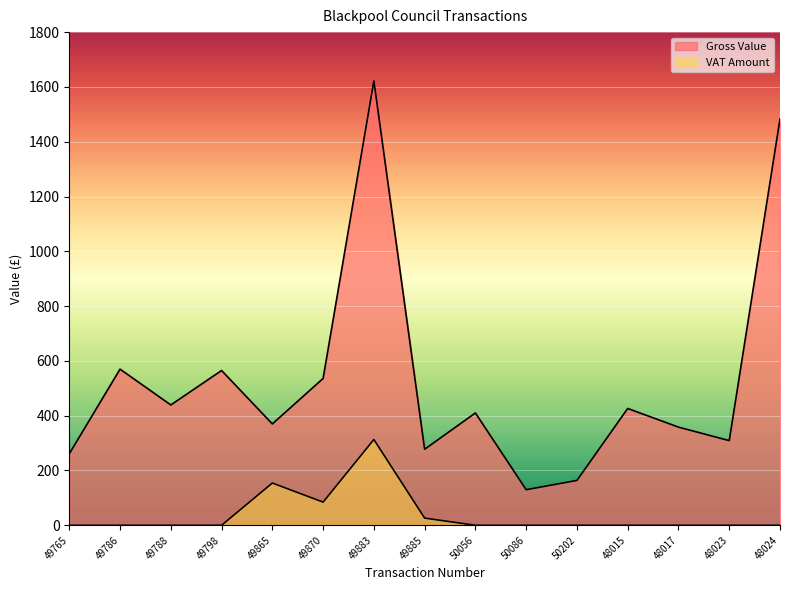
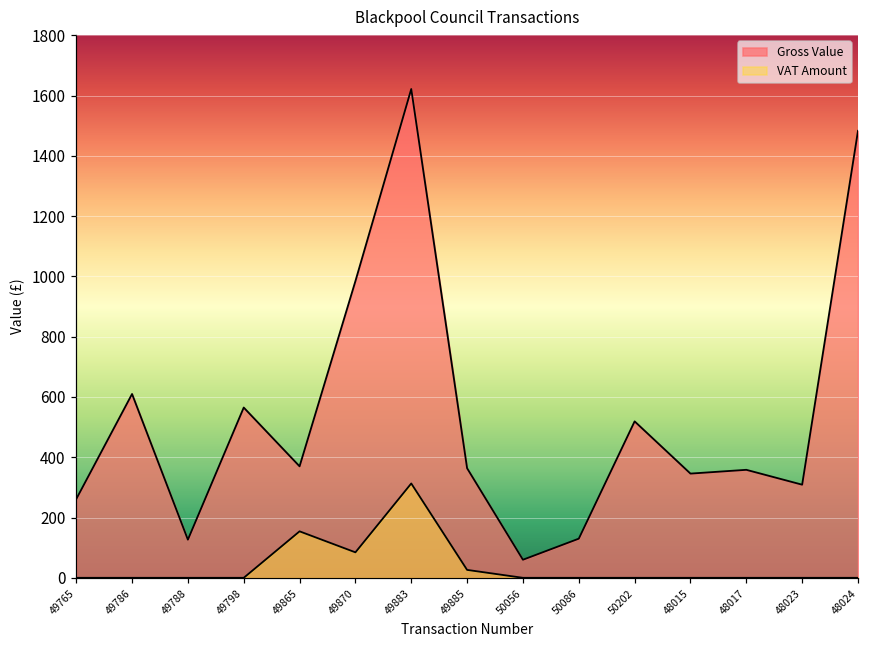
Gross Value, 49786: 570 -> 610
Gross Value, 49788: 440 -> 130
Gross Value, 49870: 540 -> 980
Gross Value, 49885: 280 -> 360
Gross Value, 50056: 410 -> 60
Gross Value, 50202: 160 -> 520
Gross Value, 48015: 430 -> 350
